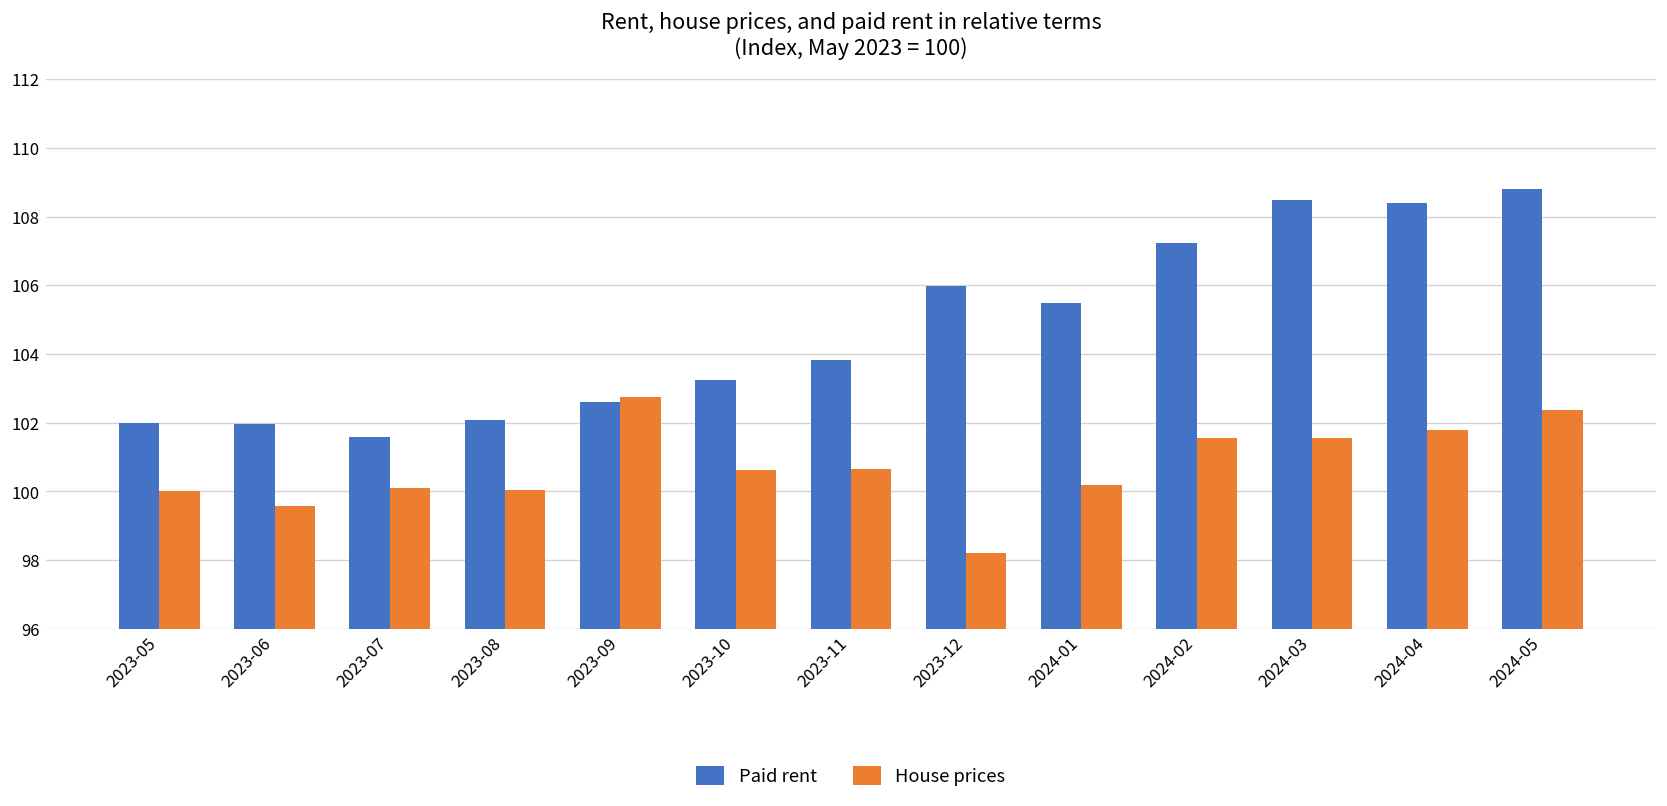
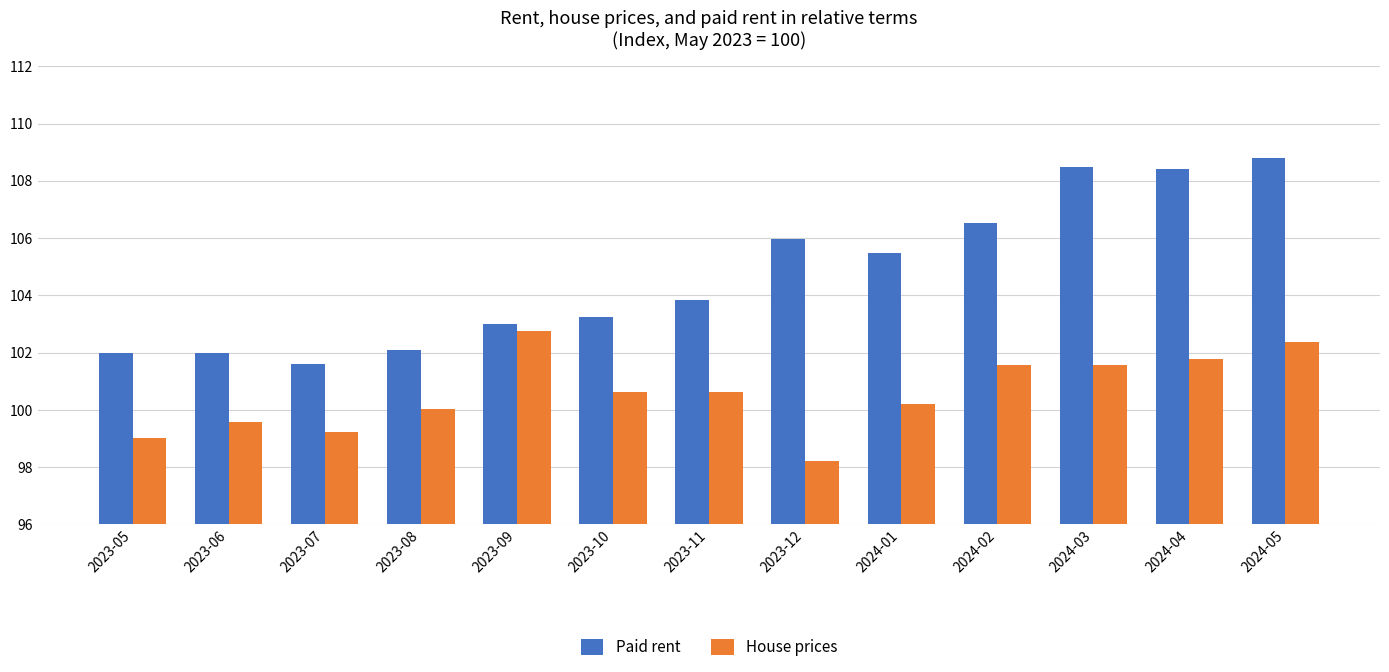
House prices, 2023-05: 100 -> 99
House prices, 2023-07: 100.1 -> 99.2
Paid rent, 2023-09: 102.6 -> 103.0
Paid rent, 2024-02: 107.2 -> 106.5
